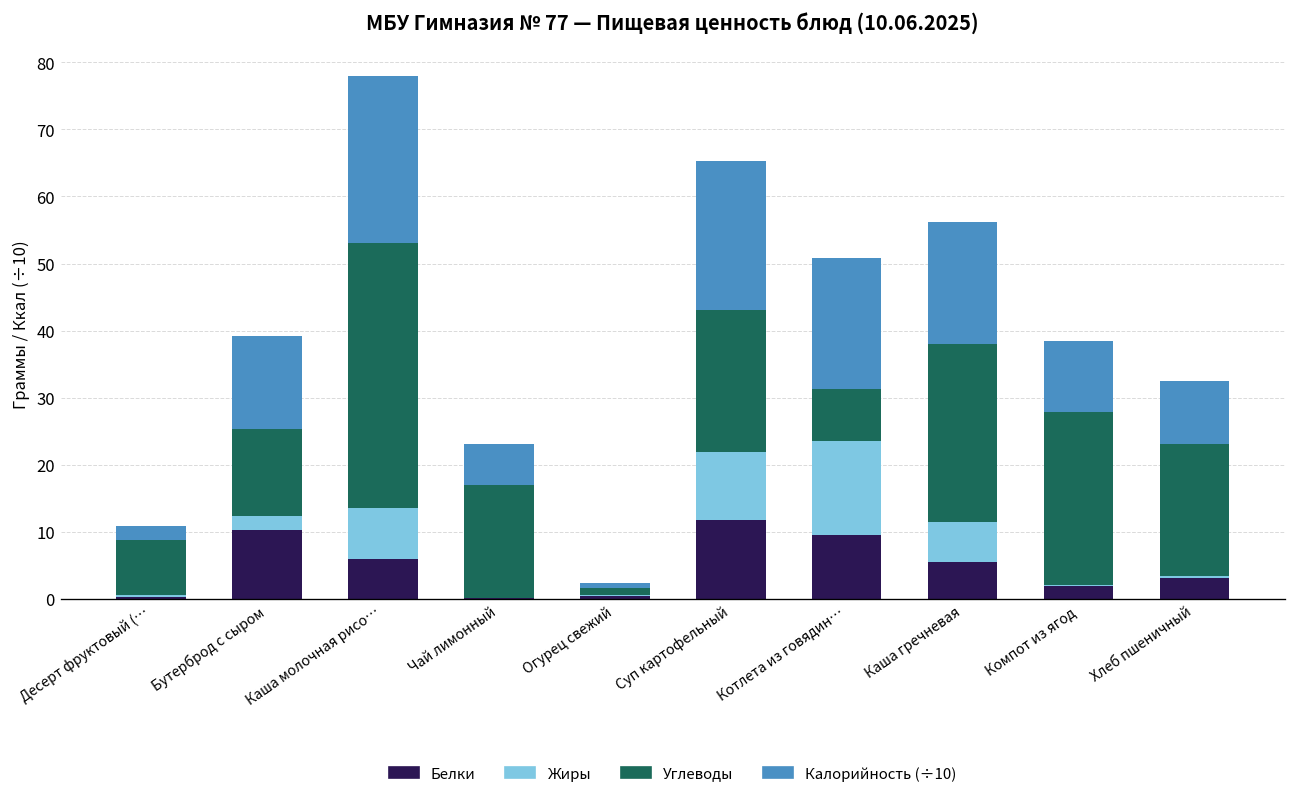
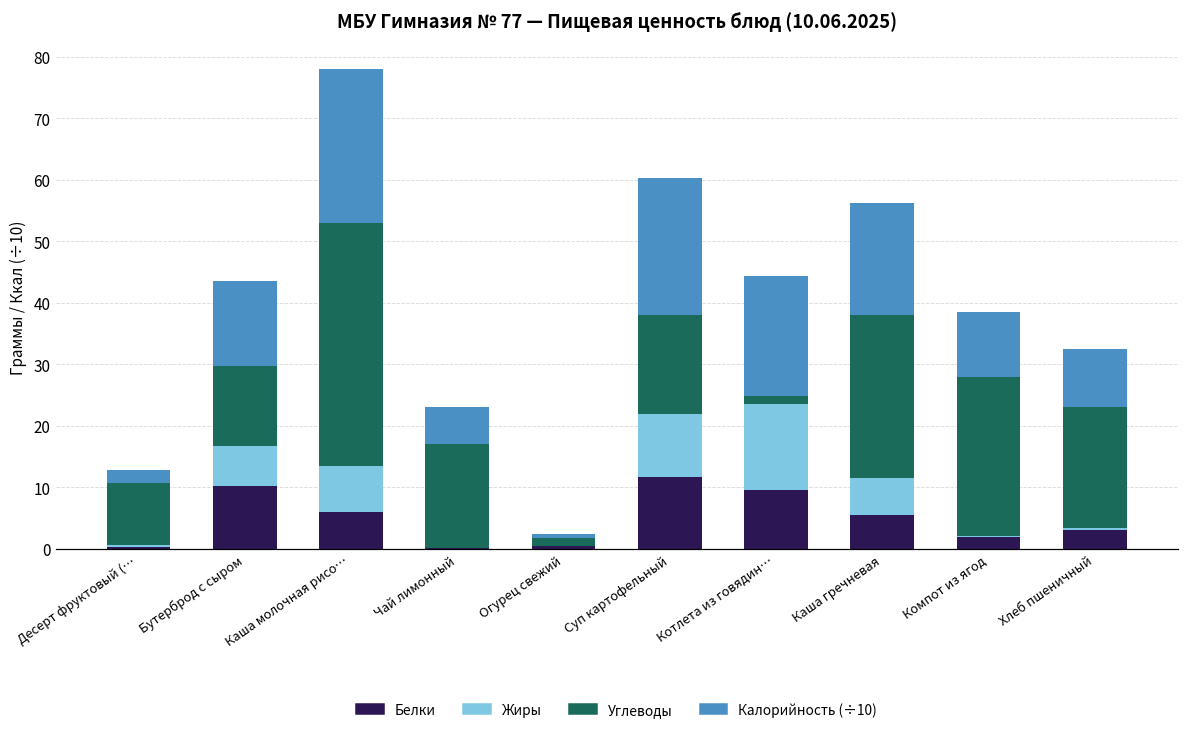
Углеводы, Десерт фруктовый (…: 8 -> 10
Жиры, Бутерброд с сыром: 2 -> 7
Углеводы, Суп картофельный: 21 -> 16
Углеводы, Котлета из говядин…: 8 -> 1
